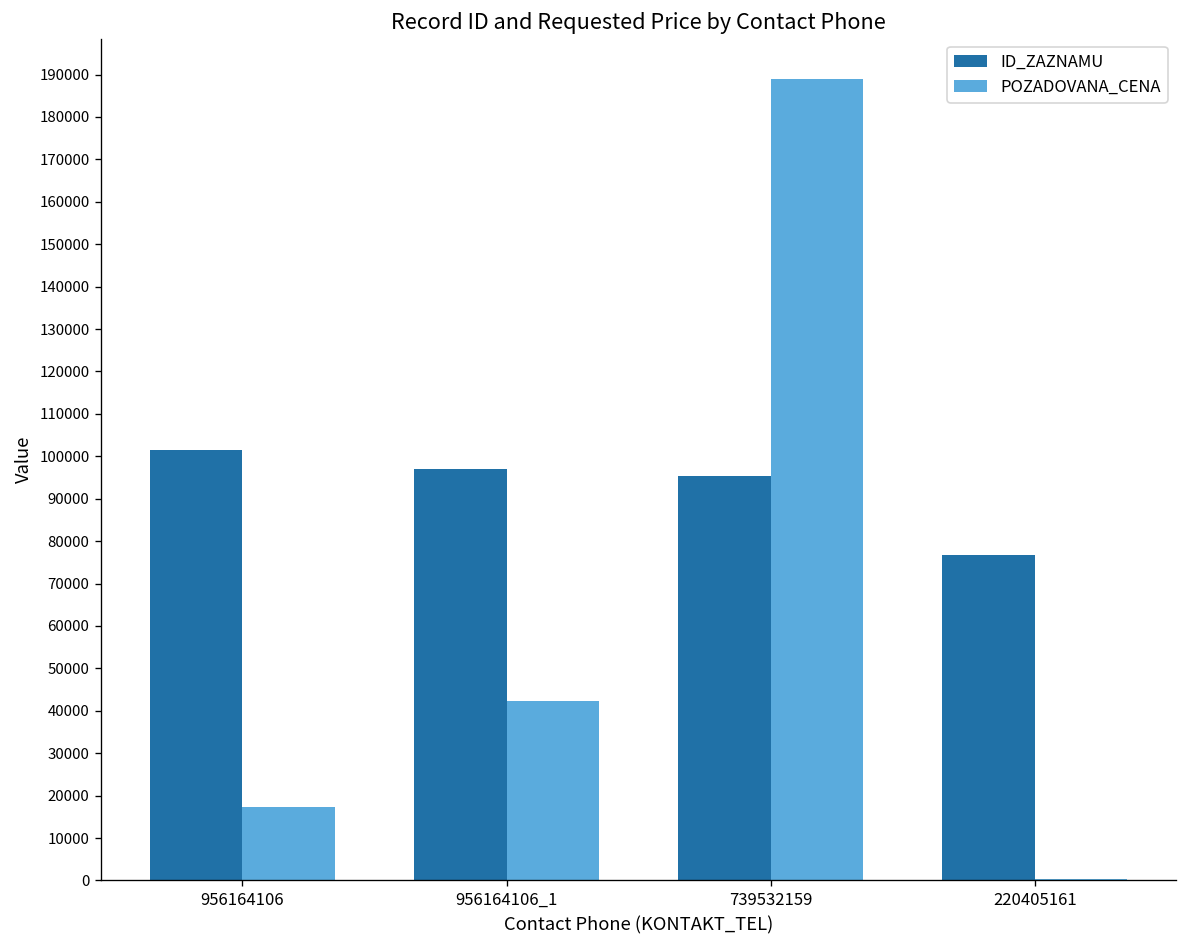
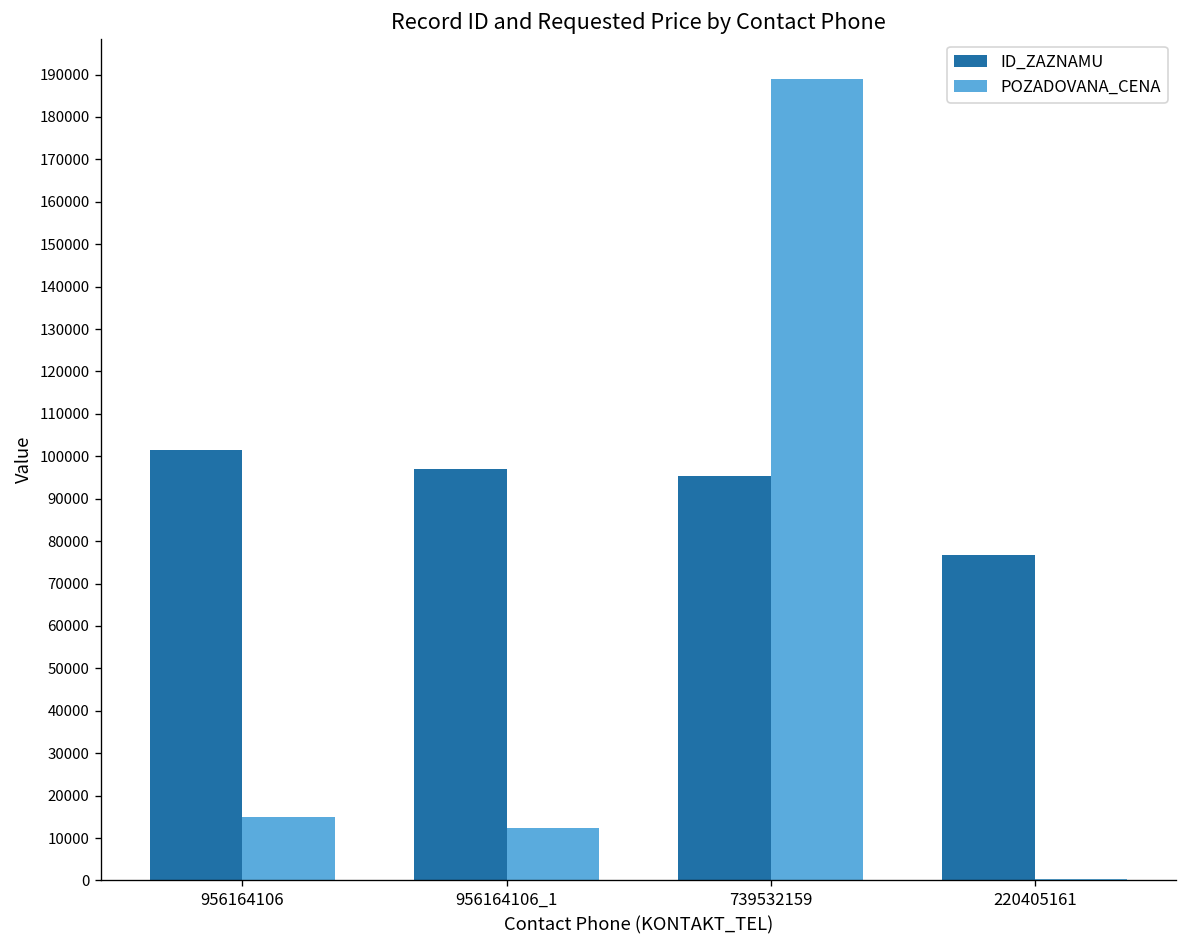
POZADOVANA_CENA, 956164106: 17000 -> 15000
POZADOVANA_CENA, 956164106_1: 42000 -> 12000
